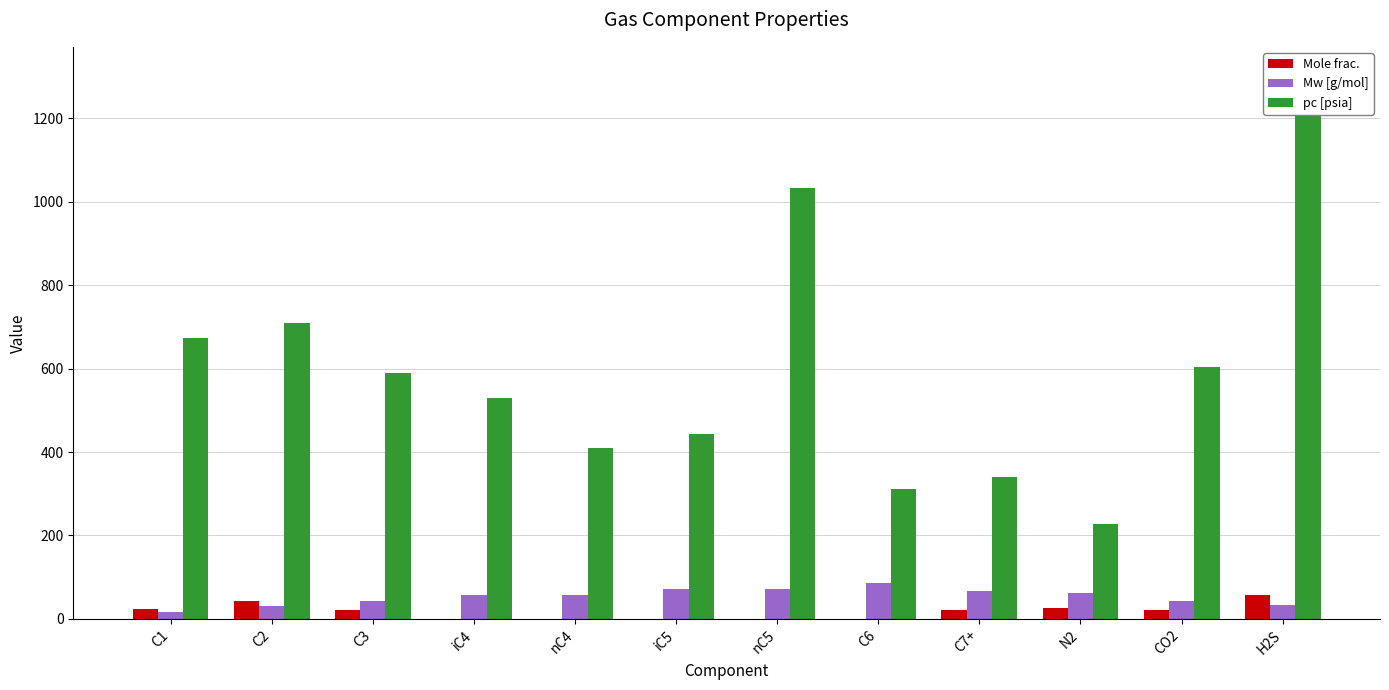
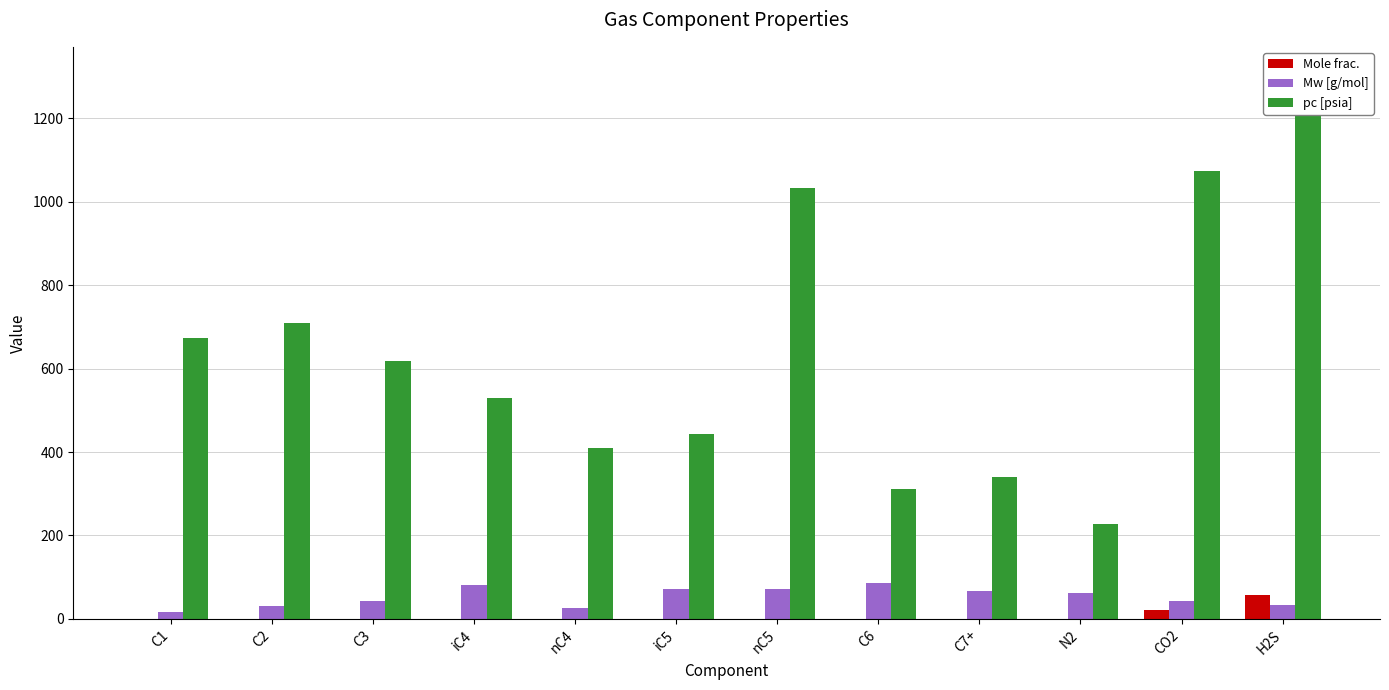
Mole frac., C1: 20 -> 0
Mole frac., C2: 40 -> 0
Mole frac., C3: 20 -> 0
pc [psia], C3: 590 -> 620
Mw [g/mol], iC4: 60 -> 80
Mw [g/mol], nC4: 60 -> 30
Mole frac., C7+: 20 -> 0
Mole frac., N2: 30 -> 0
pc [psia], CO2: 600 -> 1070
